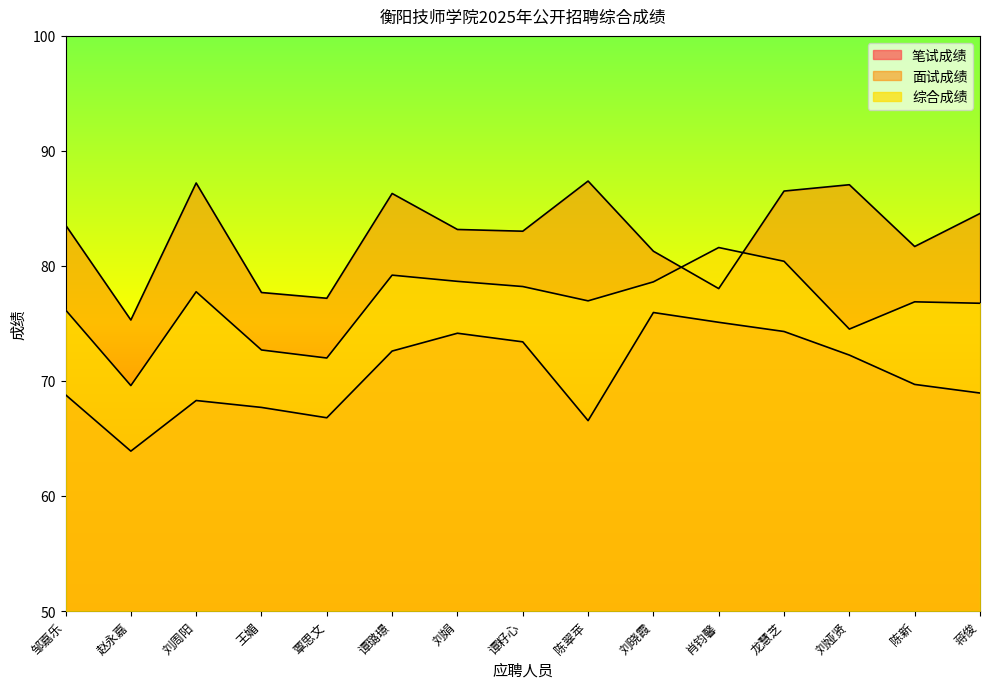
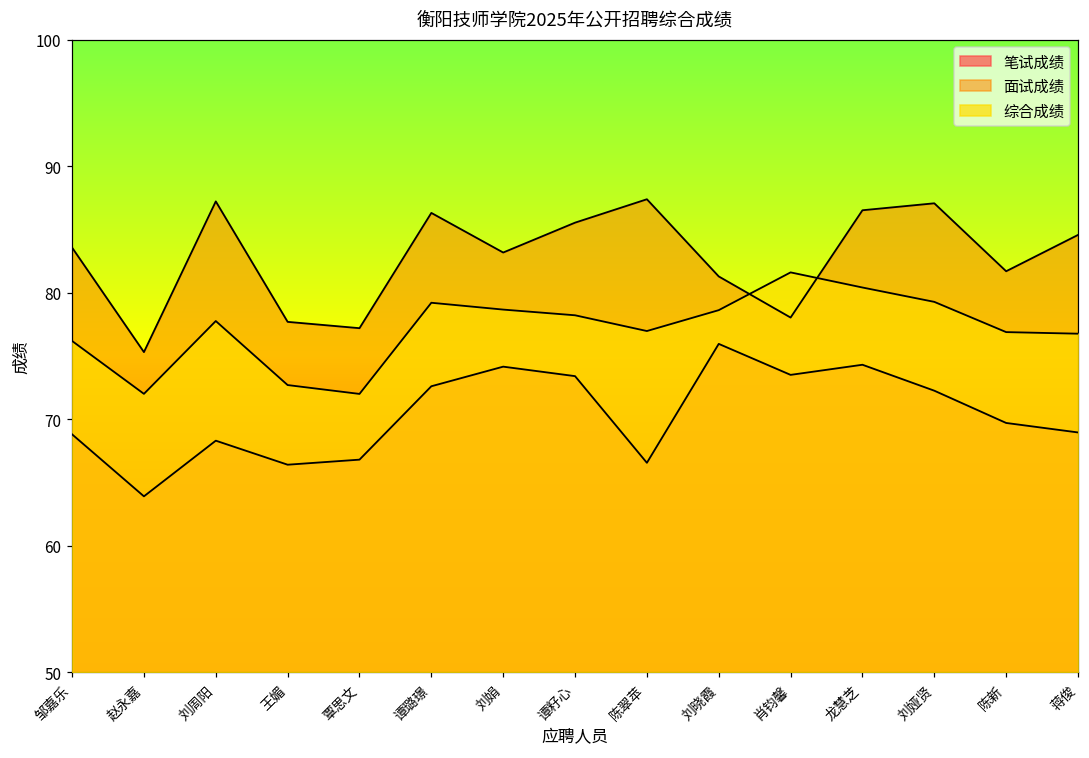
综合成绩, 赵永嘉: 69.6 -> 72.0
笔试成绩, 王媚: 67.7 -> 66.4
面试成绩, 谭籽心: 83.0 -> 85.5
笔试成绩, 肖钧馨: 75.1 -> 73.5
综合成绩, 刘娅贤: 74.5 -> 79.3
